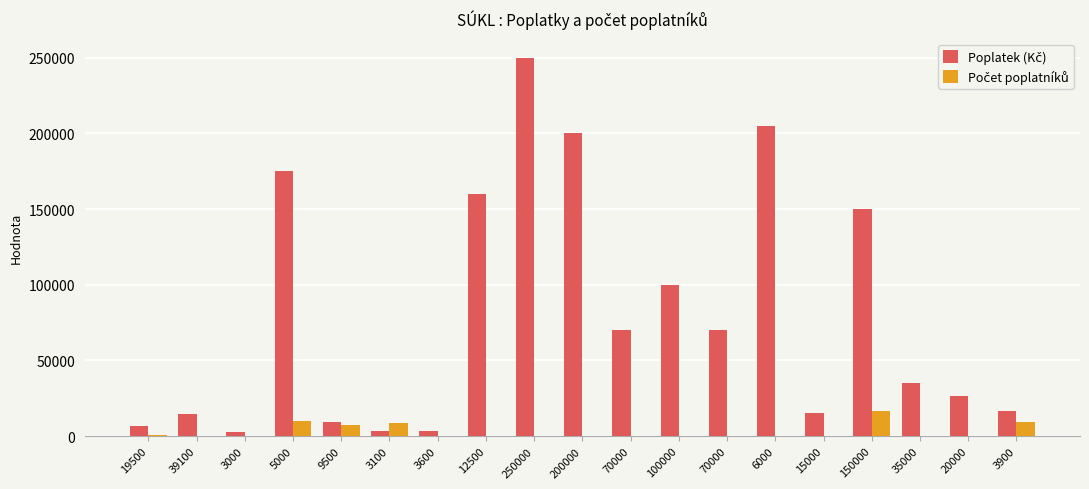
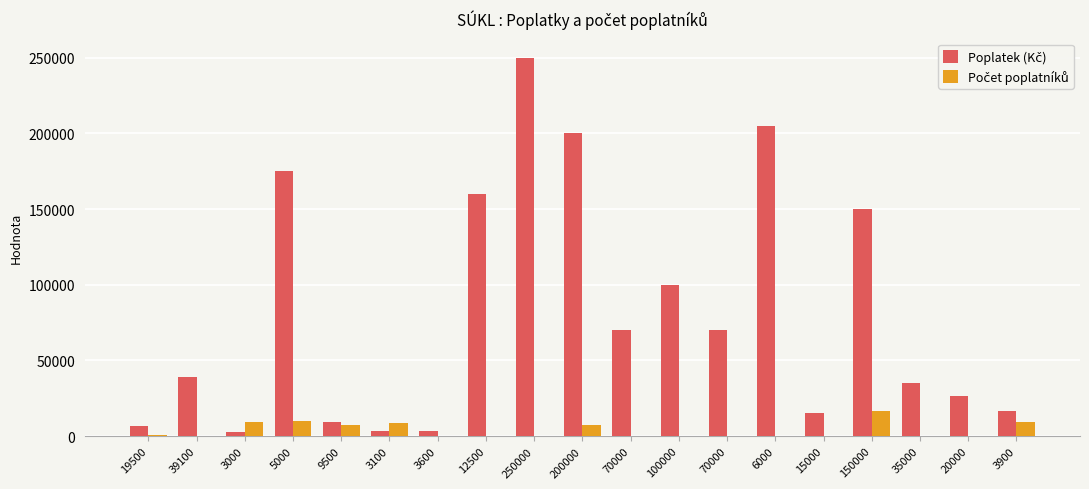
Poplatek (Kč), 39100: 14000 -> 39000
Počet poplatníků, 3000: 0 -> 9000
Počet poplatníků, 200000: 0 -> 7000
